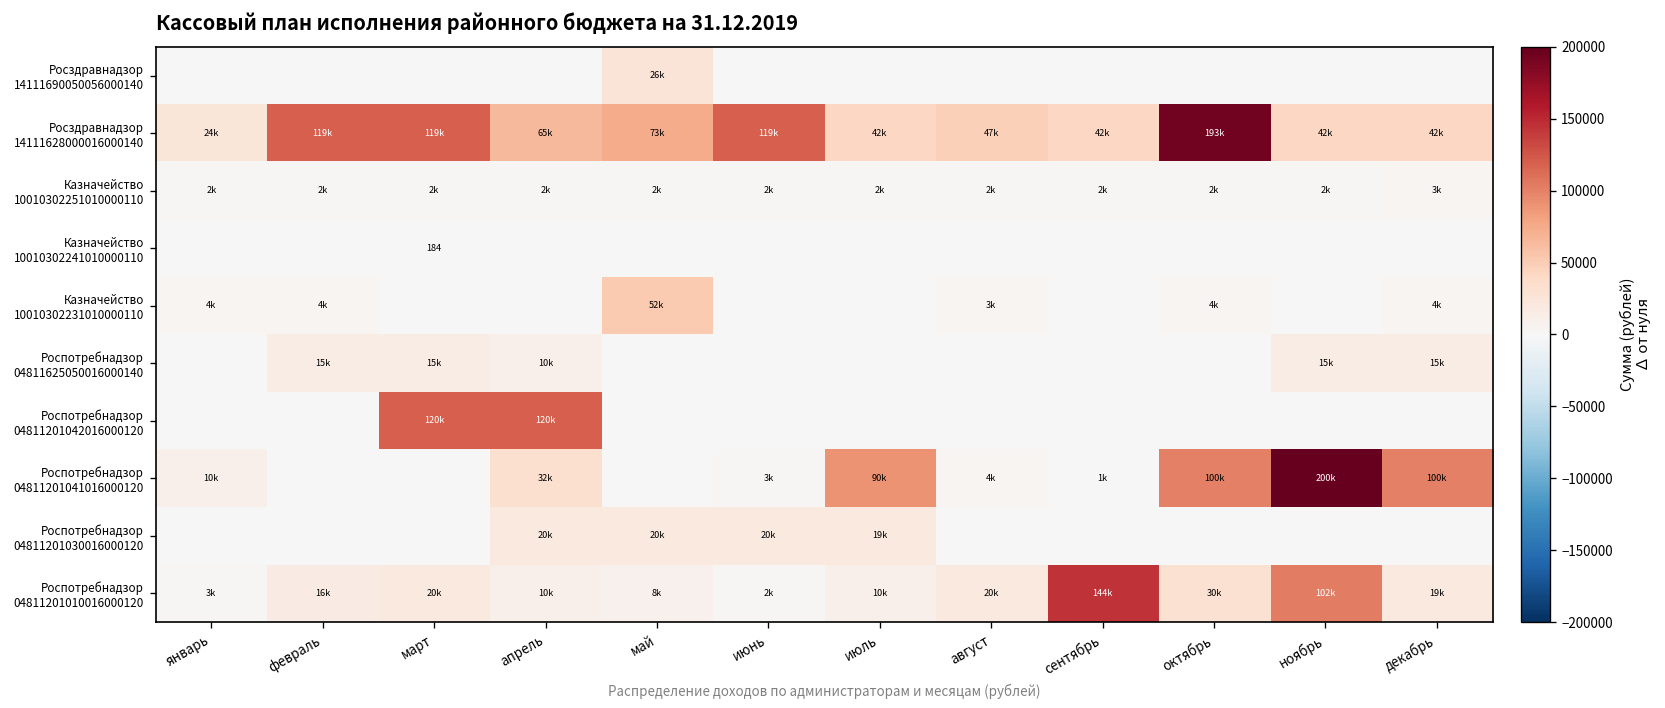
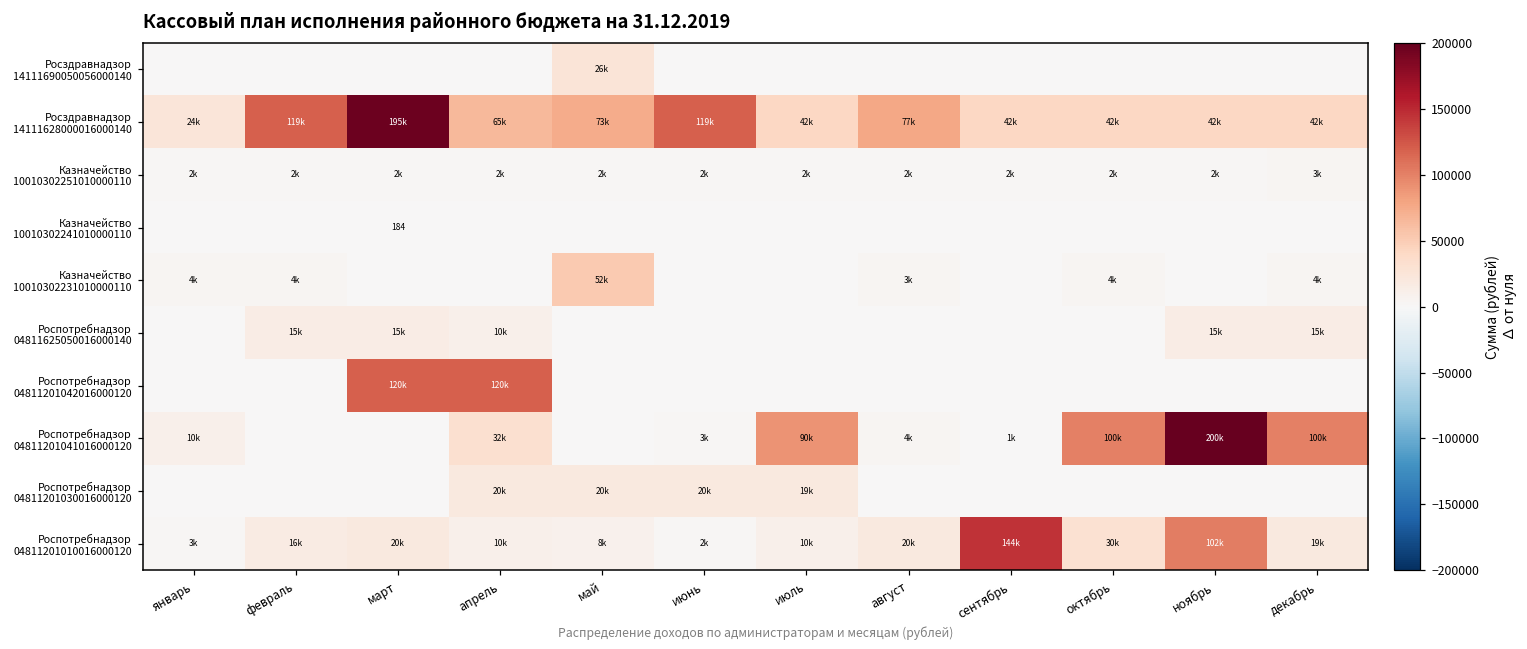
Росздравнадзор 14111628000016000140, март: 119k -> 195k
Росздравнадзор 14111628000016000140, август: 47k -> 77k
Росздравнадзор 14111628000016000140, октябрь: 193k -> 42k
